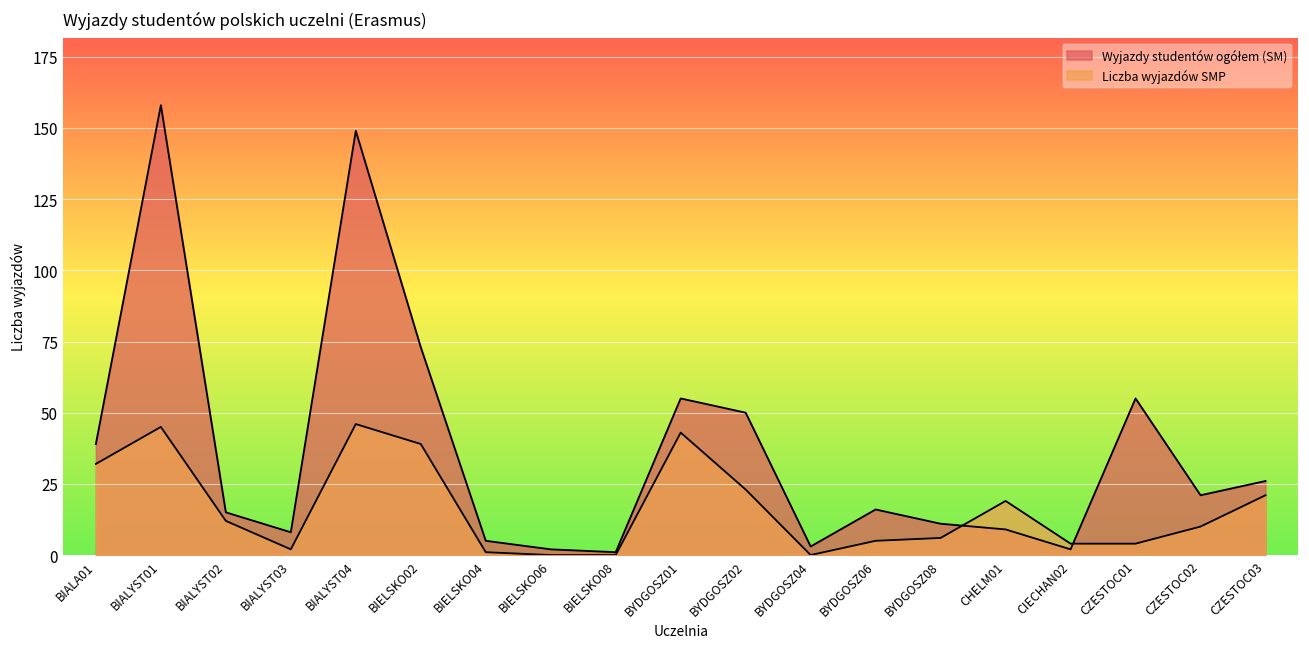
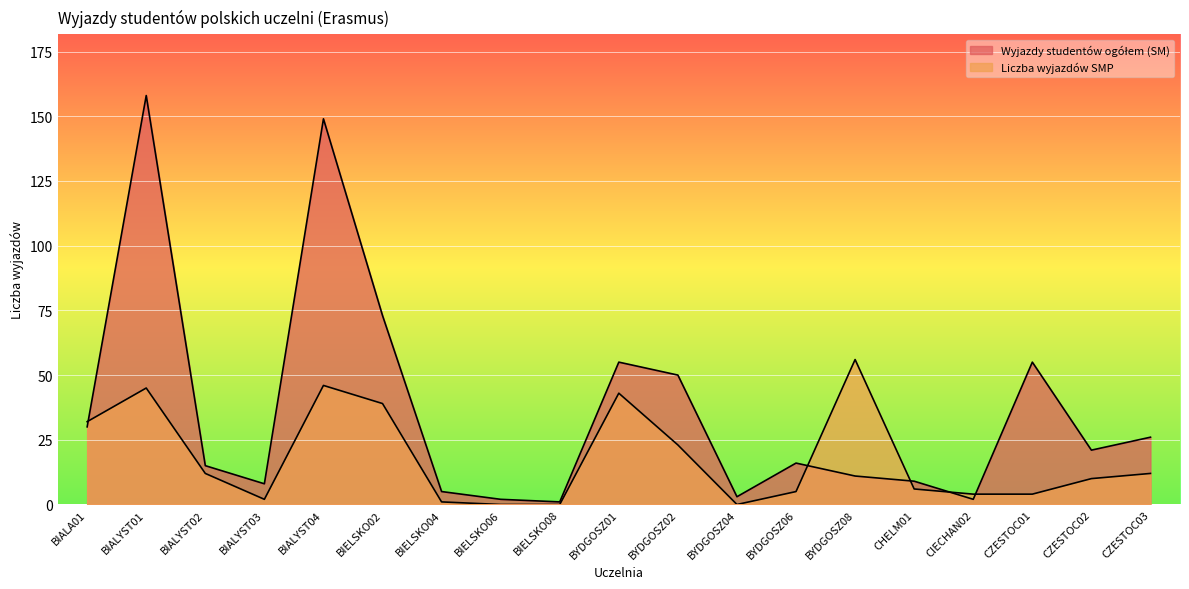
Wyjazdy studentów ogółem (SM), BIALA01: 39 -> 30
Liczba wyjazdów SMP, BYDGOSZ08: 6 -> 56
Liczba wyjazdów SMP, CHELM01: 19 -> 6
Liczba wyjazdów SMP, CZESTOC03: 21 -> 12
